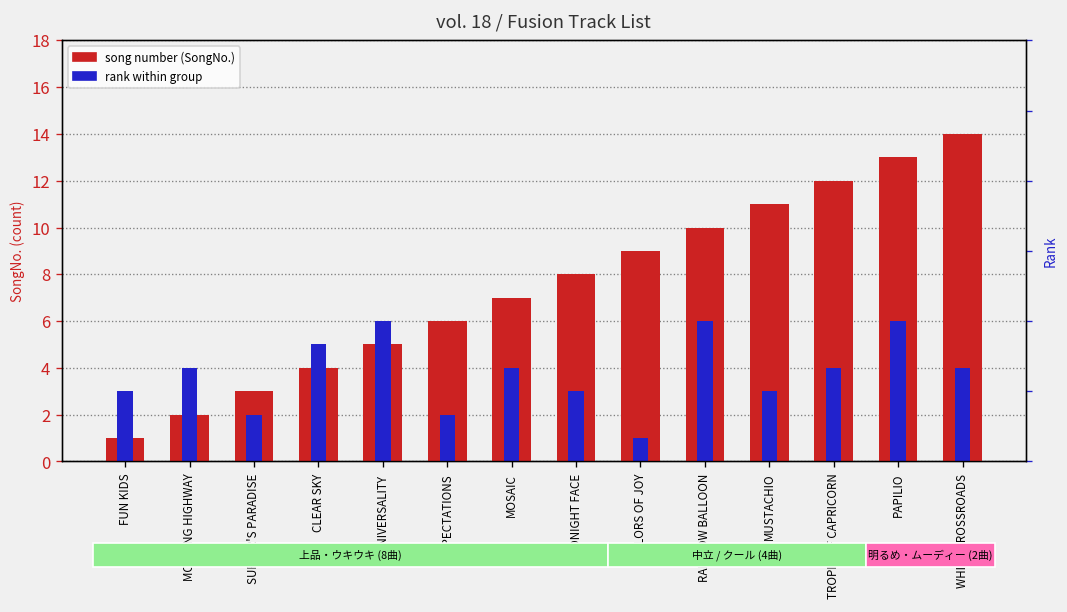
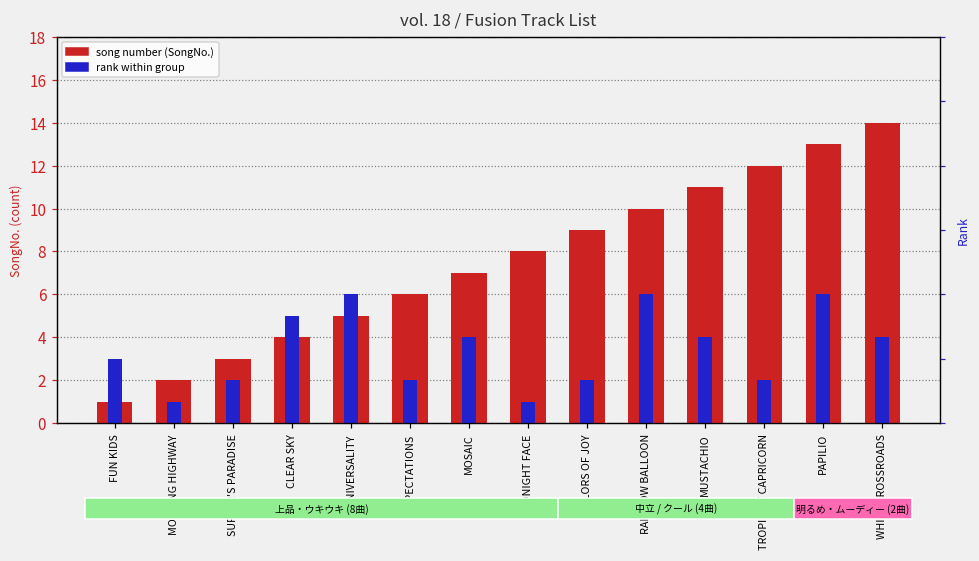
rank within group, MORNING HIGHWAY: 4 -> 1
rank within group, MIDNIGHT FACE: 3 -> 1
rank within group, COLORS OF JOY: 1 -> 2
rank within group, MUSTACHIO: 3 -> 4
rank within group, TROPIC OF CAPRICORN: 4 -> 2
